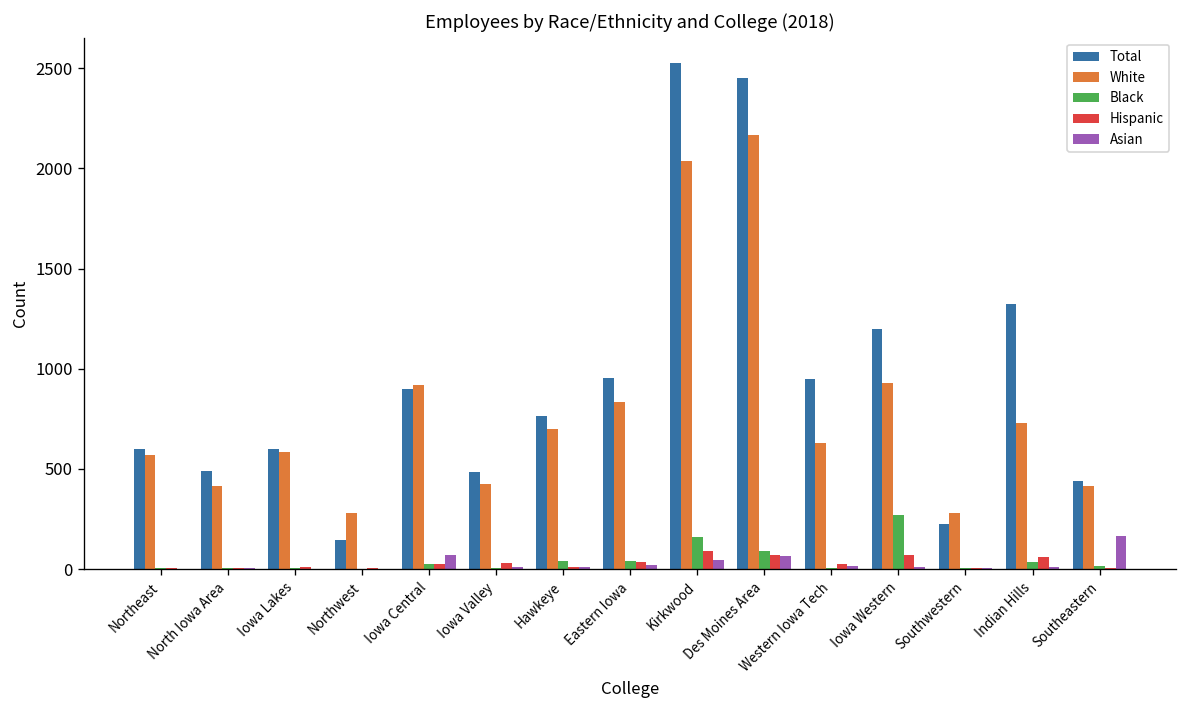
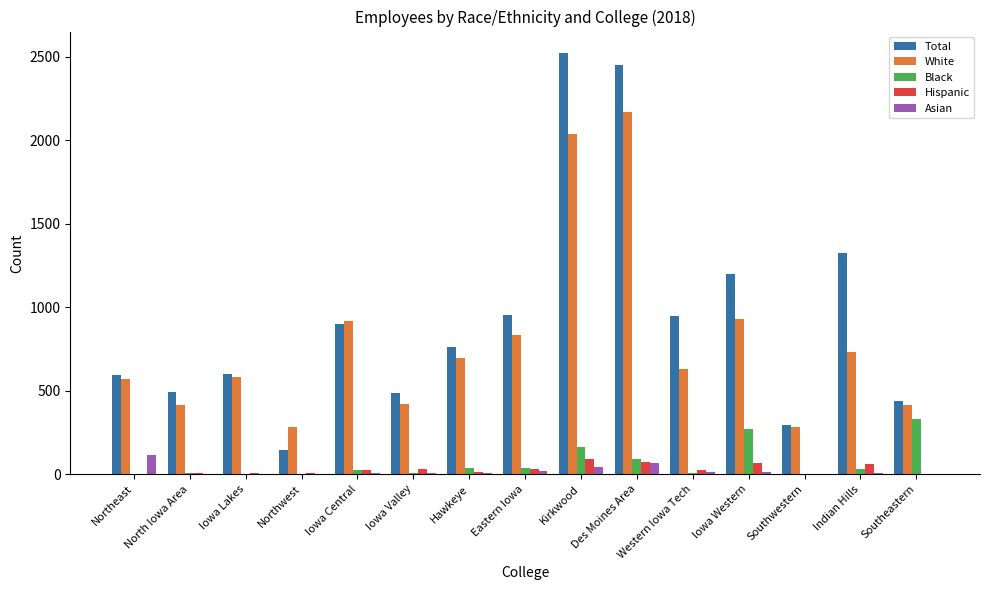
Asian, Northeast: 0 -> 110
Asian, Iowa Central: 70 -> 10
Total, Southwestern: 230 -> 290
Black, Southeastern: 20 -> 330
Asian, Southeastern: 170 -> 0
